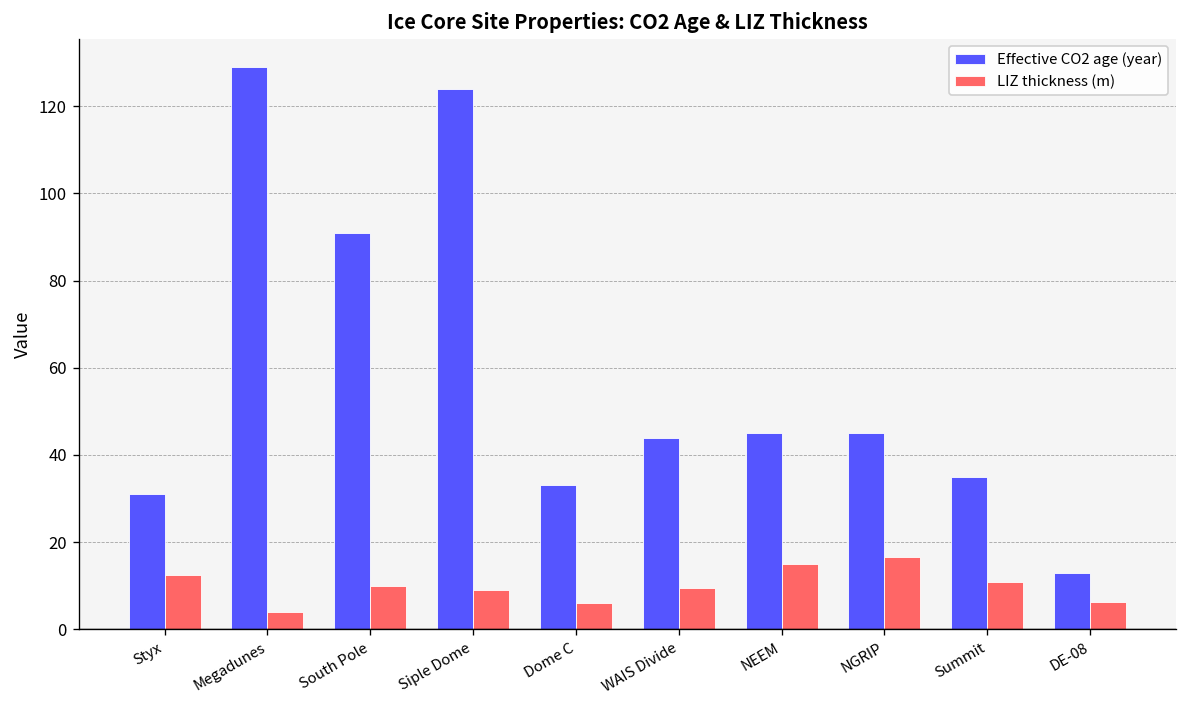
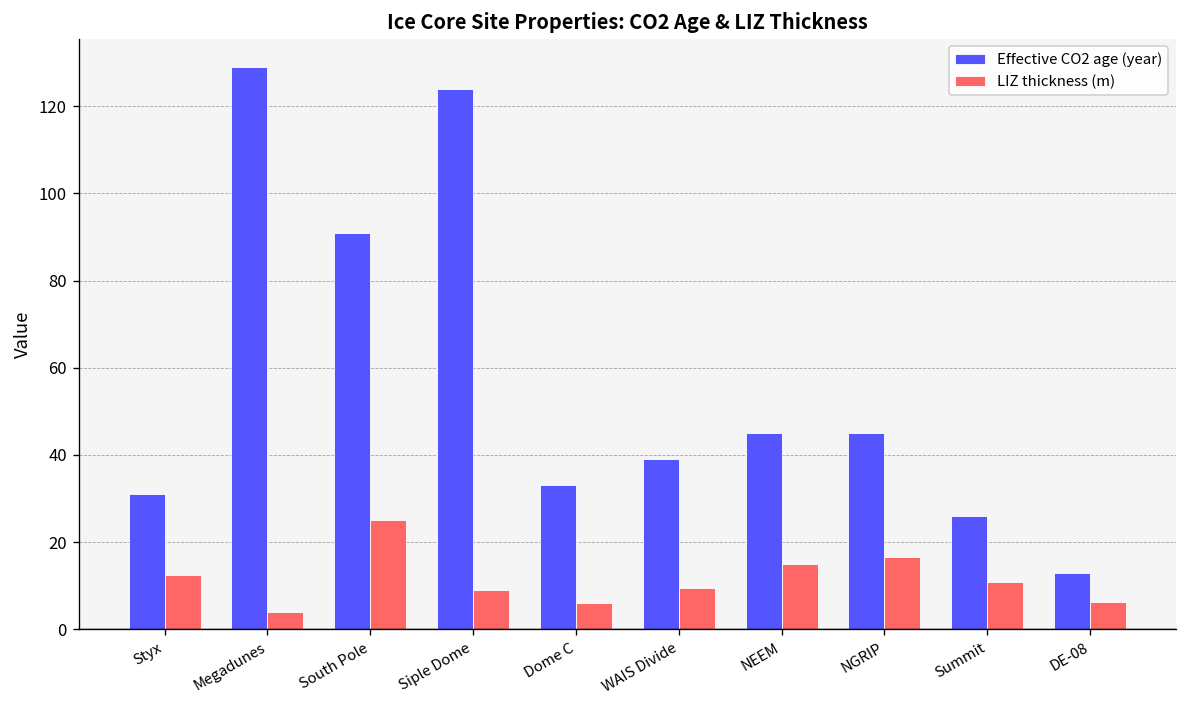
LIZ thickness (m), South Pole: 10 -> 25
Effective CO2 age (year), WAIS Divide: 44 -> 39
Effective CO2 age (year), Summit: 35 -> 26
